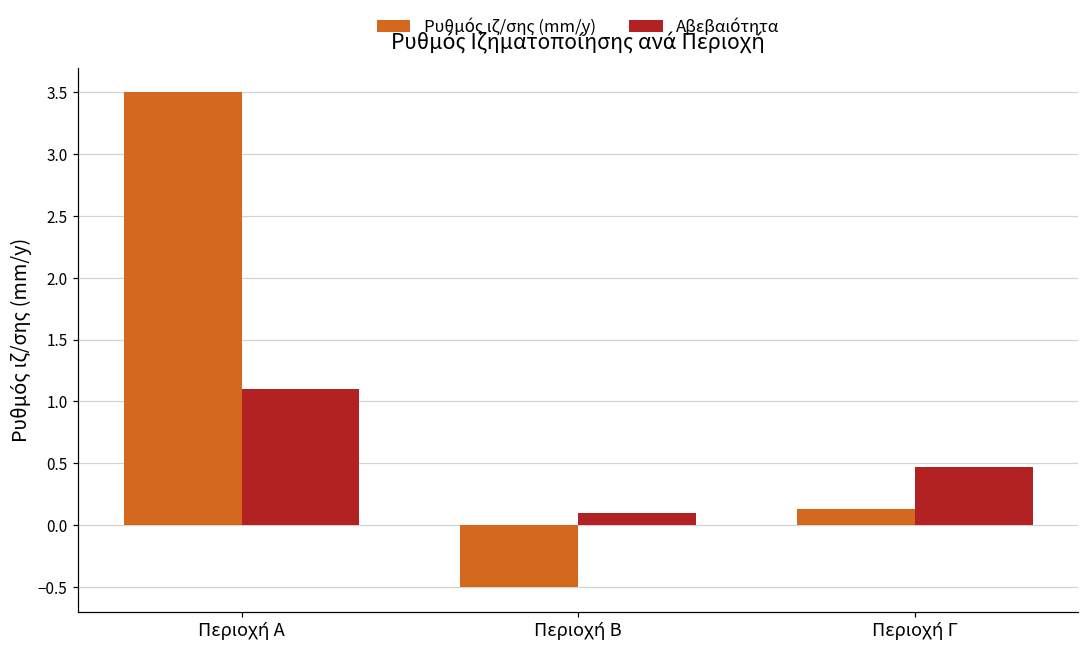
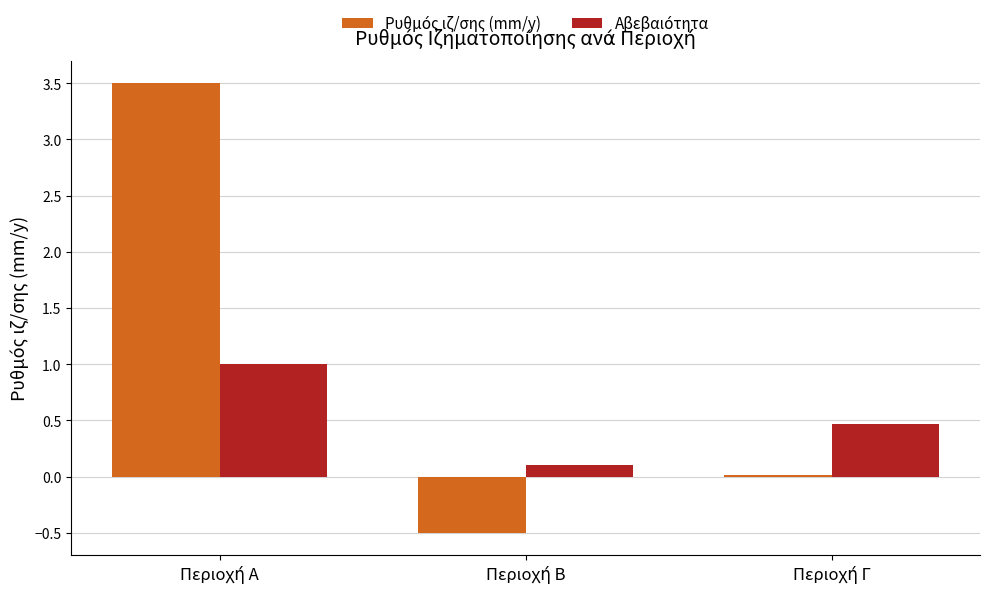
Αβεβαιότητα, Περιοχή Α: 1.1 -> 1.0
Ρυθμός ιζ/σης (mm/y), Περιοχή Γ: 0.13 -> 0.01
